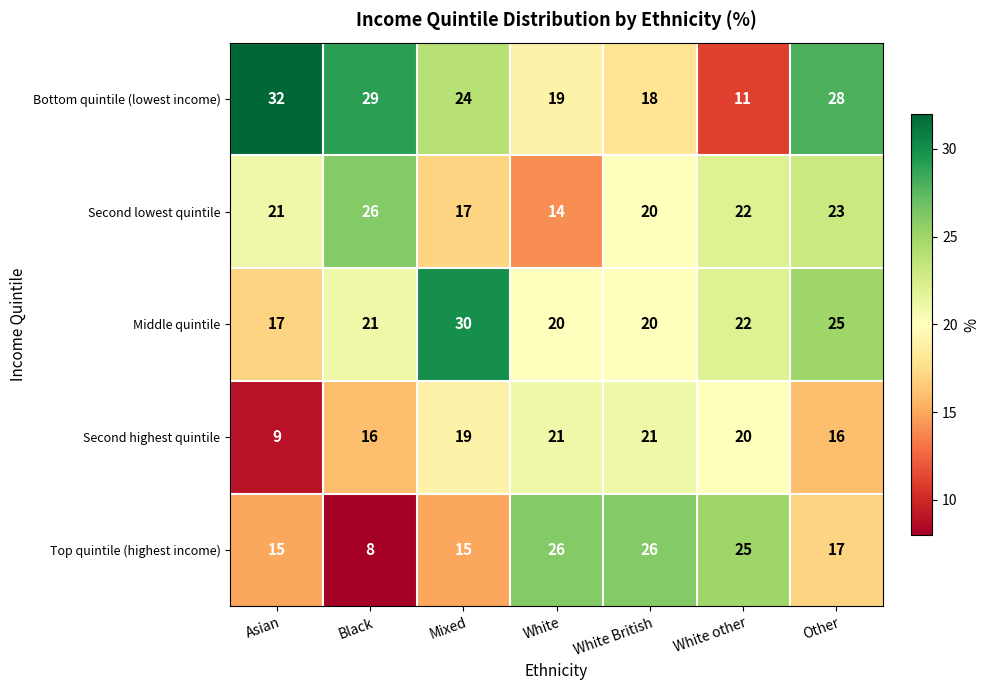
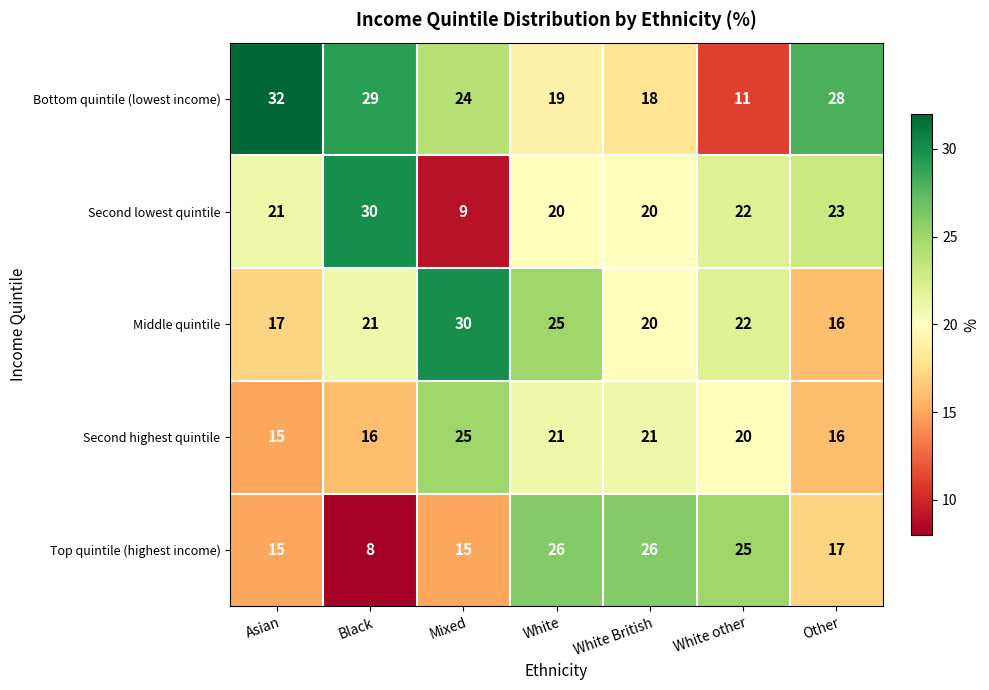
Second lowest quintile, Black: 26 -> 30
Second lowest quintile, Mixed: 17 -> 9
Second lowest quintile, White: 14 -> 20
Middle quintile, White: 20 -> 25
Middle quintile, Other: 25 -> 16
Second highest quintile, Asian: 9 -> 15
Second highest quintile, Mixed: 19 -> 25
